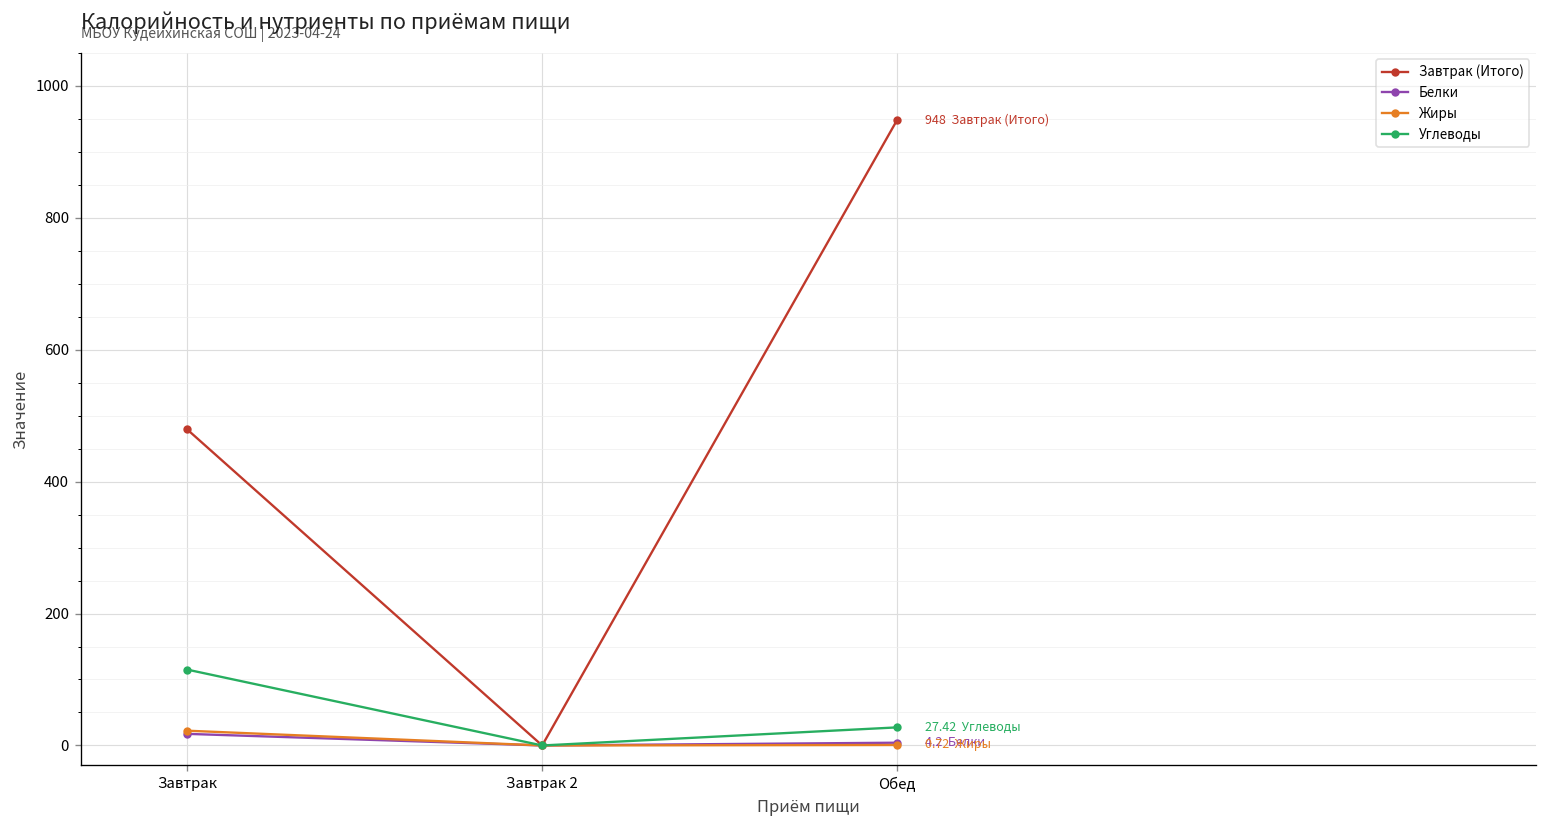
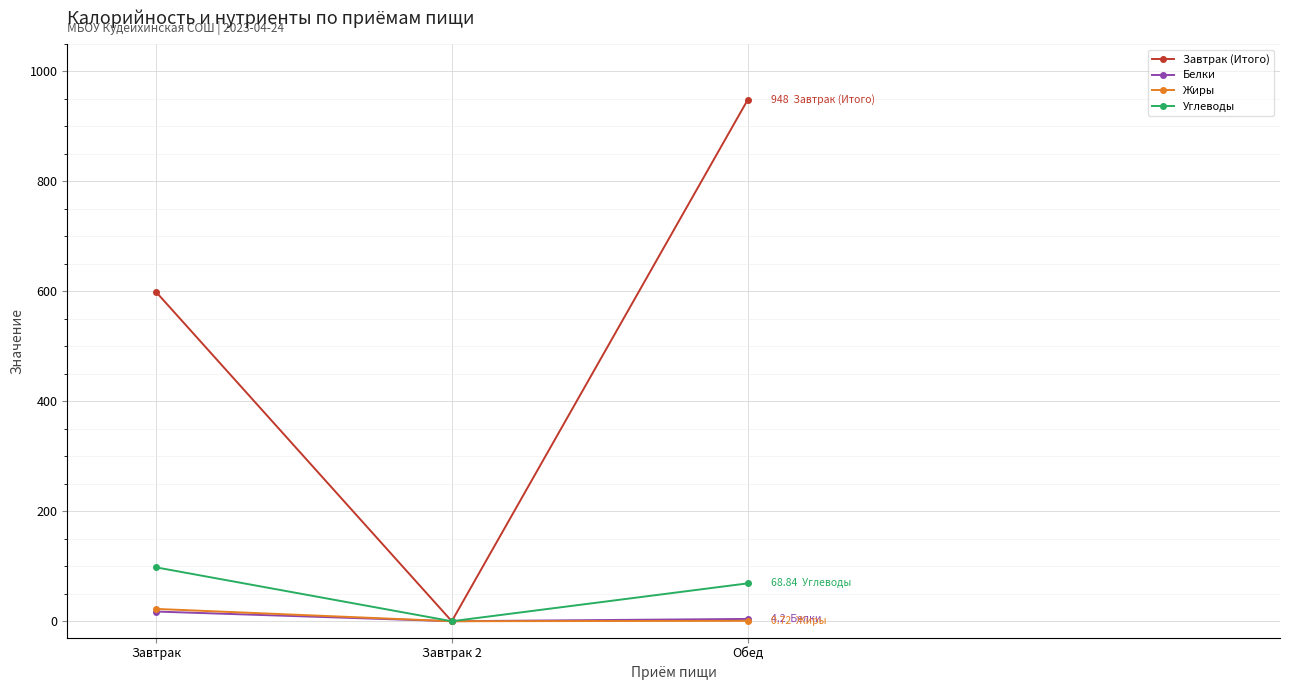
Завтрак (Итого), Завтрак: 480 -> 600
Углеводы, Завтрак: 120 -> 100
Углеводы, Обед: 27.42 -> 68.84
